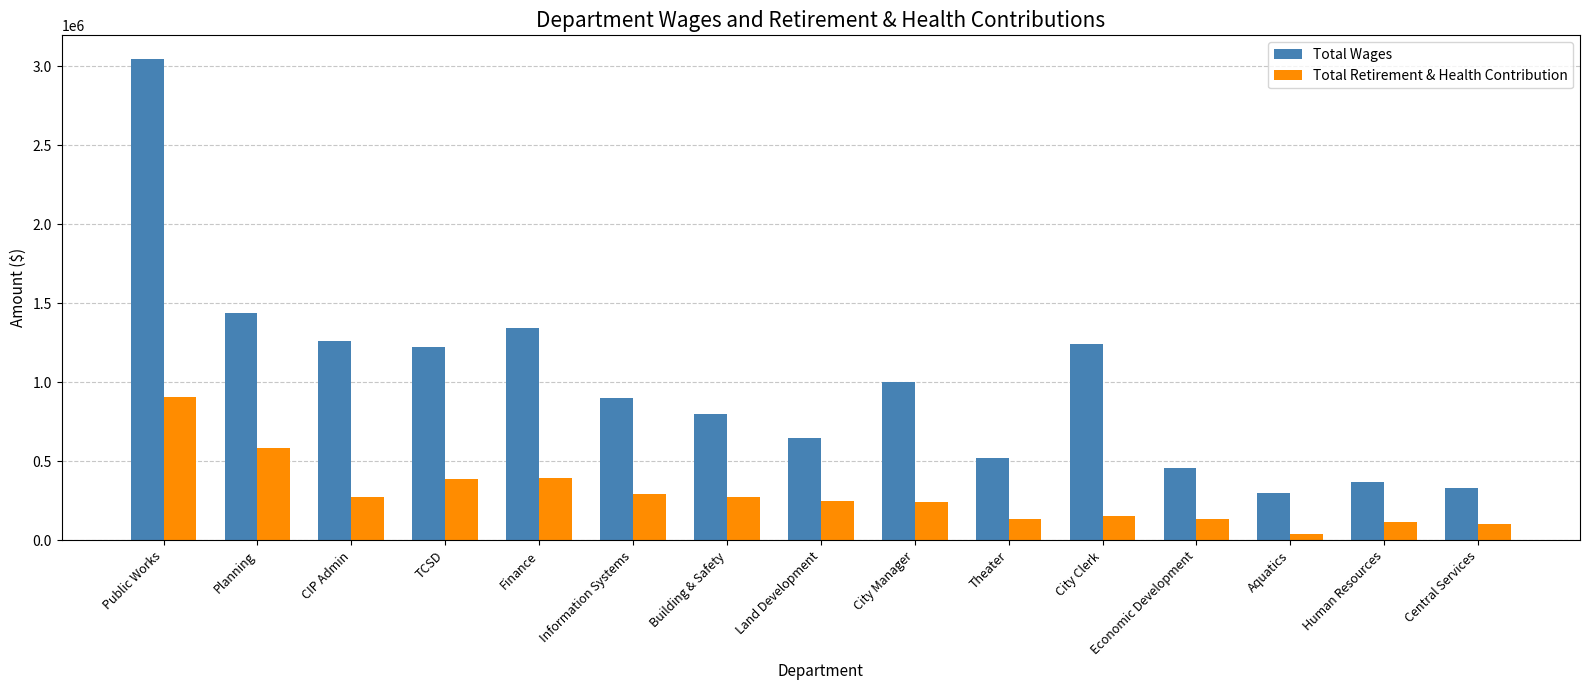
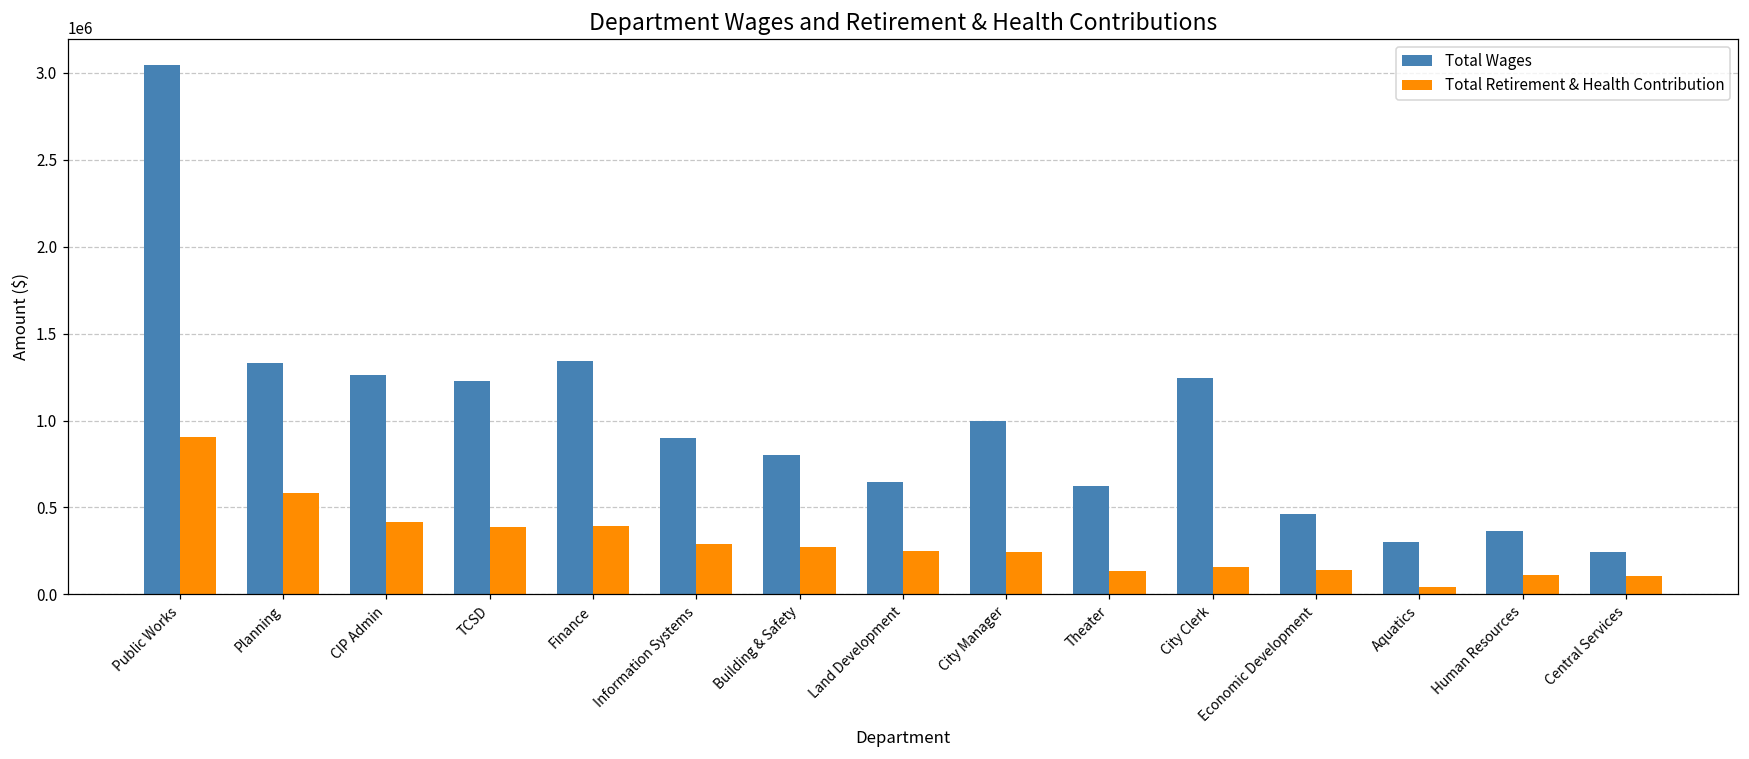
Total Wages, Planning: 1440000 -> 1330000
Total Retirement & Health Contribution, CIP Admin: 270000 -> 420000
Total Wages, Theater: 520000 -> 620000
Total Wages, Central Services: 330000 -> 250000
